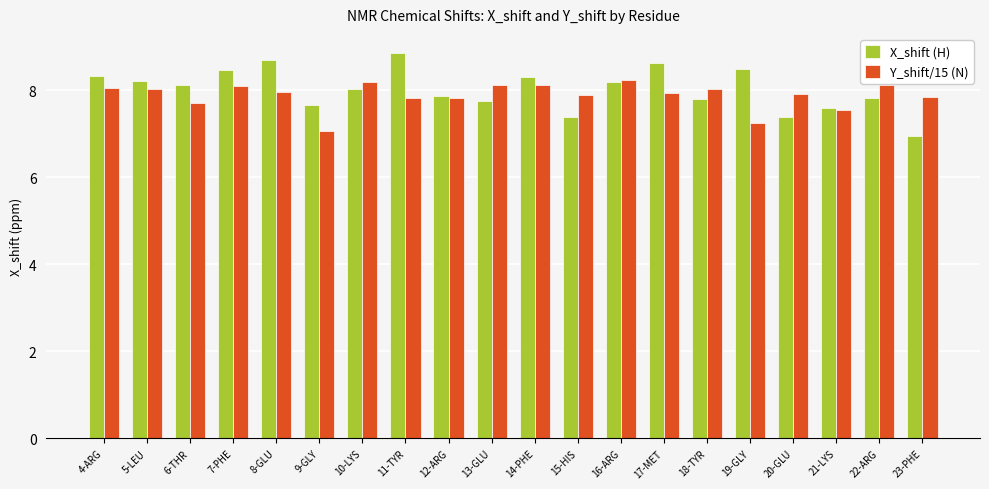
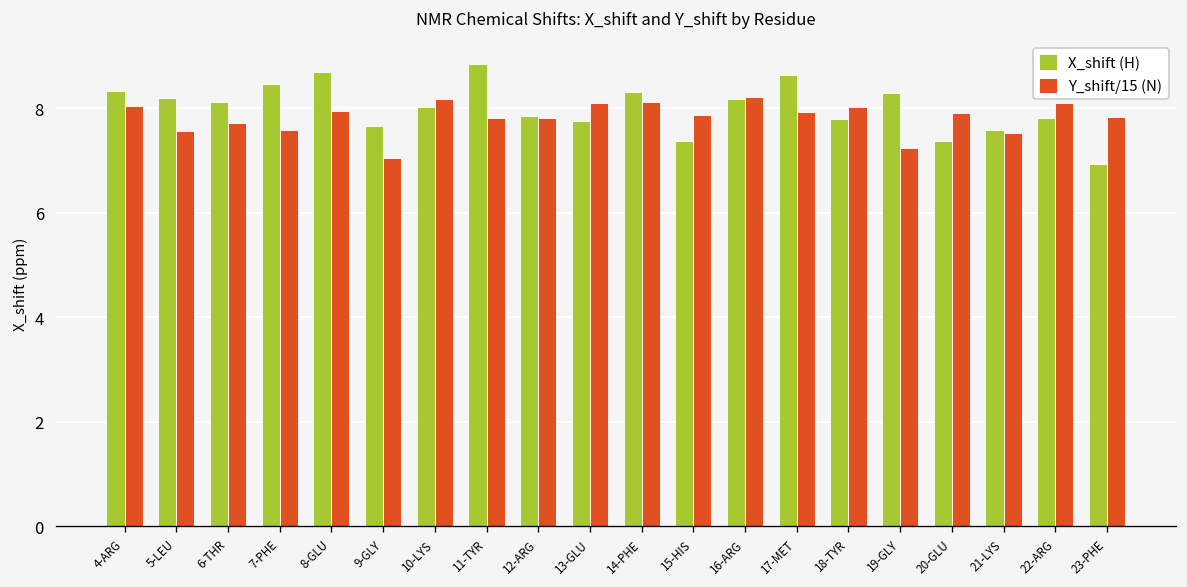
Y_shift/15 (N), 5-LEU: 8.0 -> 7.6
Y_shift/15 (N), 7-PHE: 8.1 -> 7.6
X_shift (H), 19-GLY: 8.5 -> 8.3
